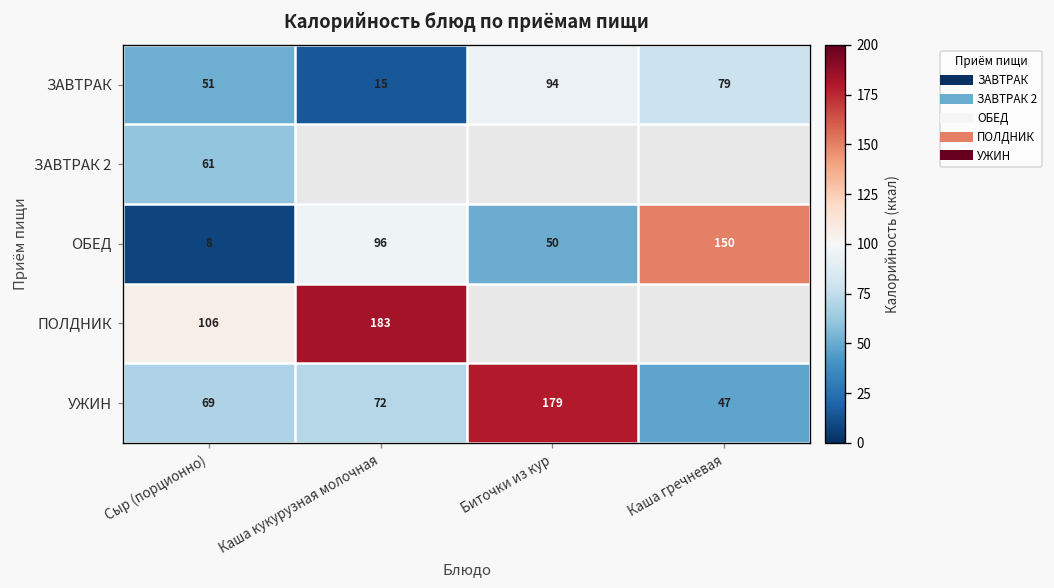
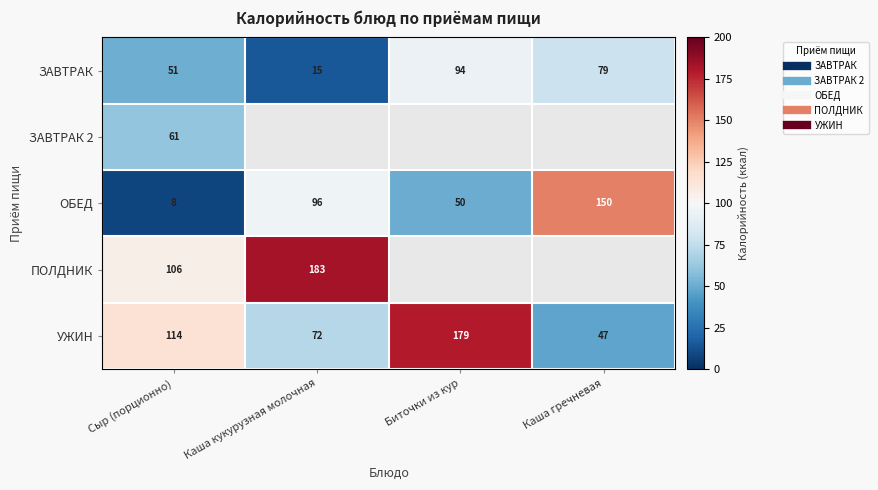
УЖИН, Сыр (порционно): 69 -> 114
